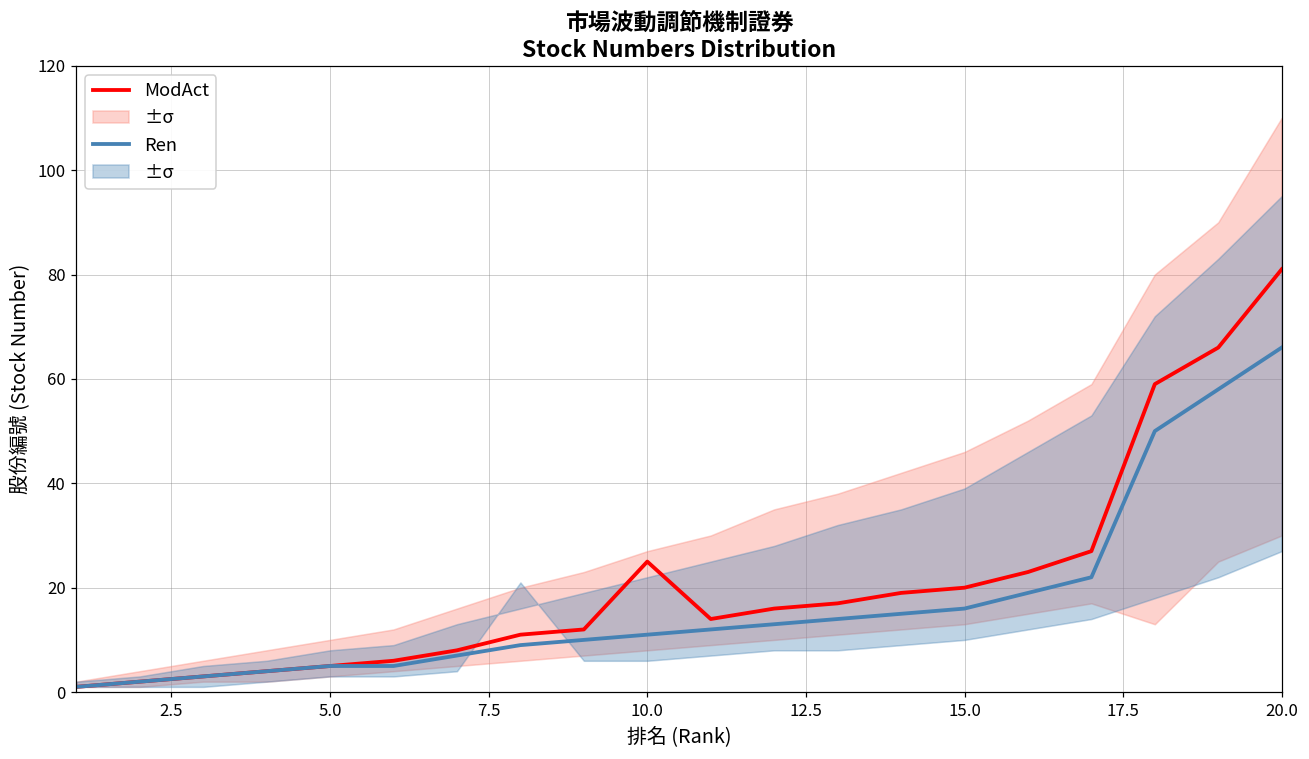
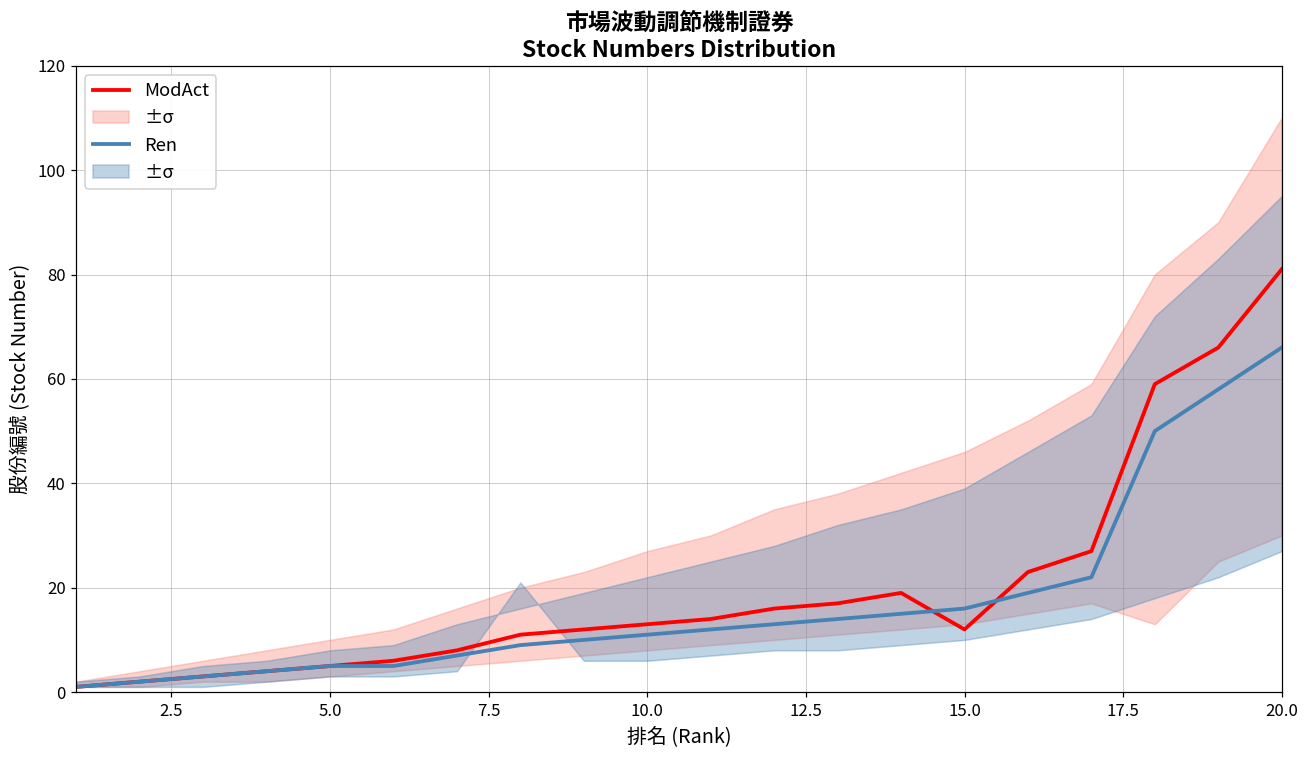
ModAct, 10.0: 25 -> 13
ModAct, 15.0: 20 -> 12
